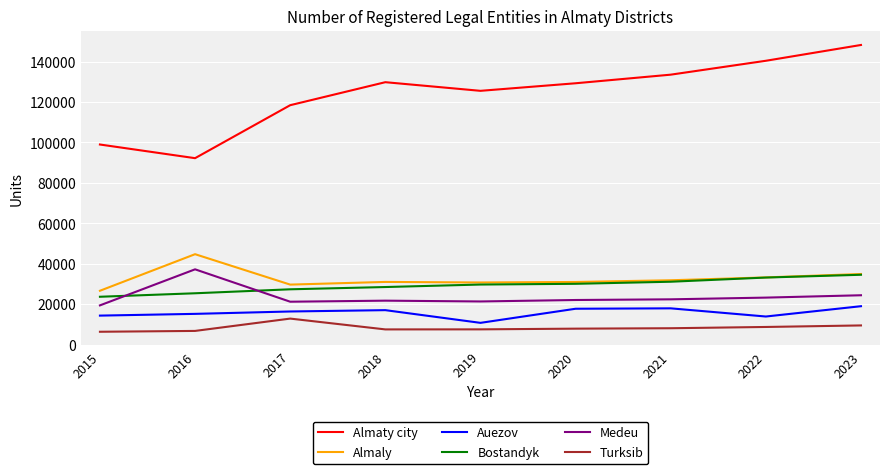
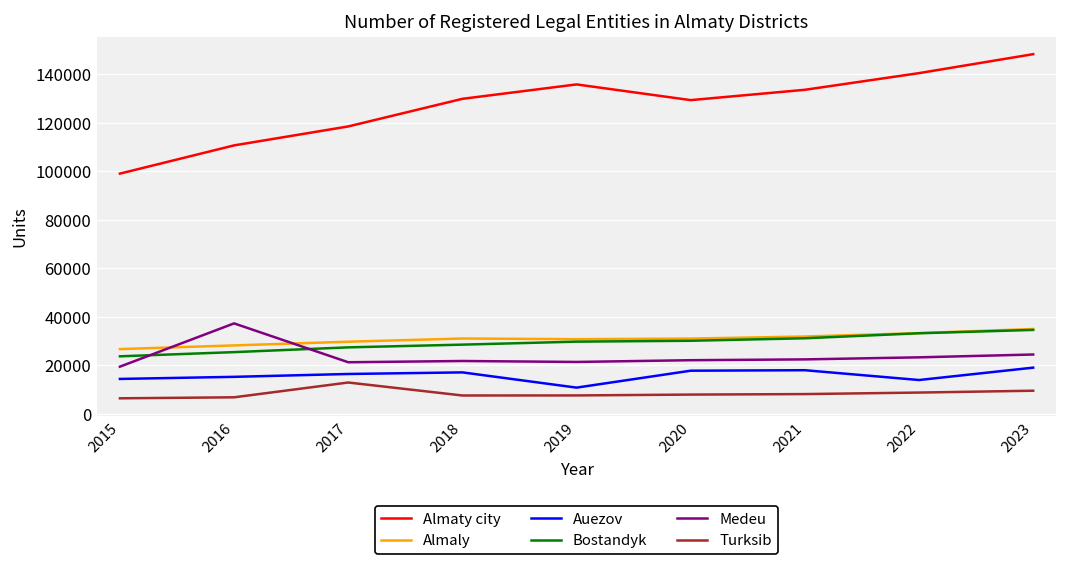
Almaty city, 2016: 92000 -> 111000
Almaly, 2016: 45000 -> 28000
Almaty city, 2019: 126000 -> 136000
